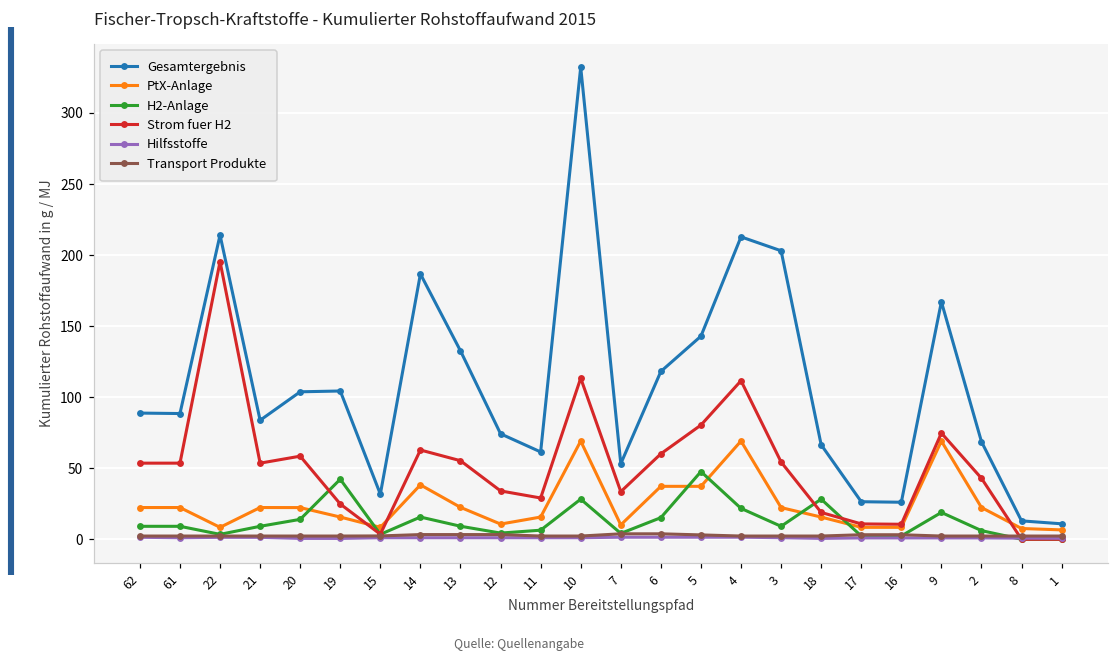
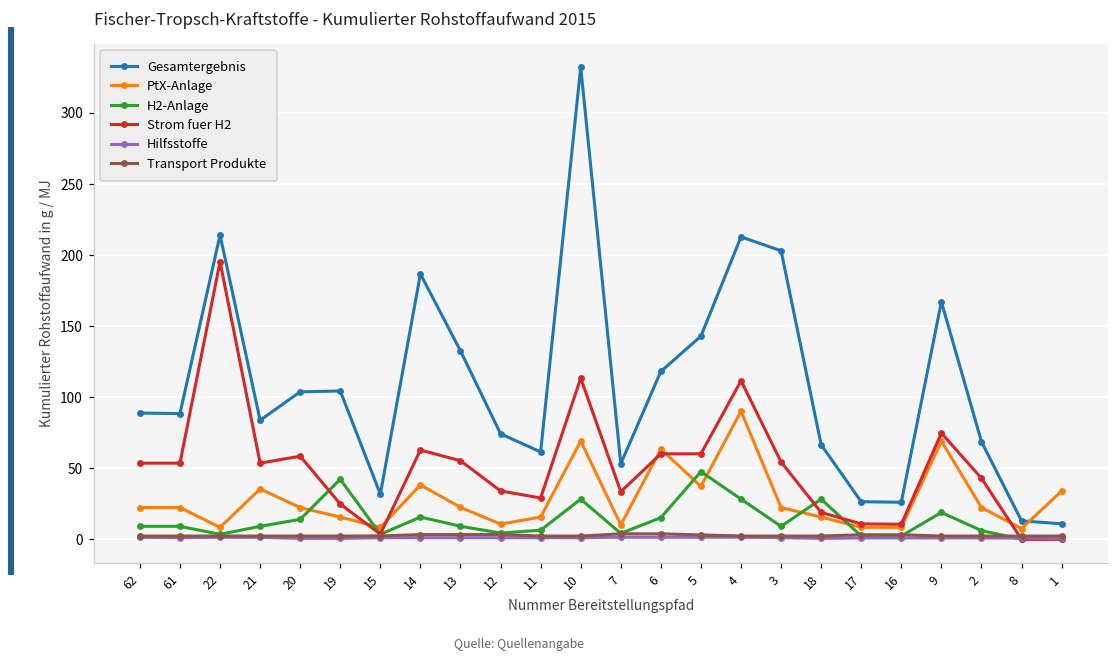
PtX-Anlage, 21: 22 -> 35
PtX-Anlage, 6: 37 -> 63
Strom fuer H2, 5: 80 -> 60
PtX-Anlage, 4: 69 -> 90
H2-Anlage, 4: 22 -> 28
PtX-Anlage, 1: 7 -> 34
